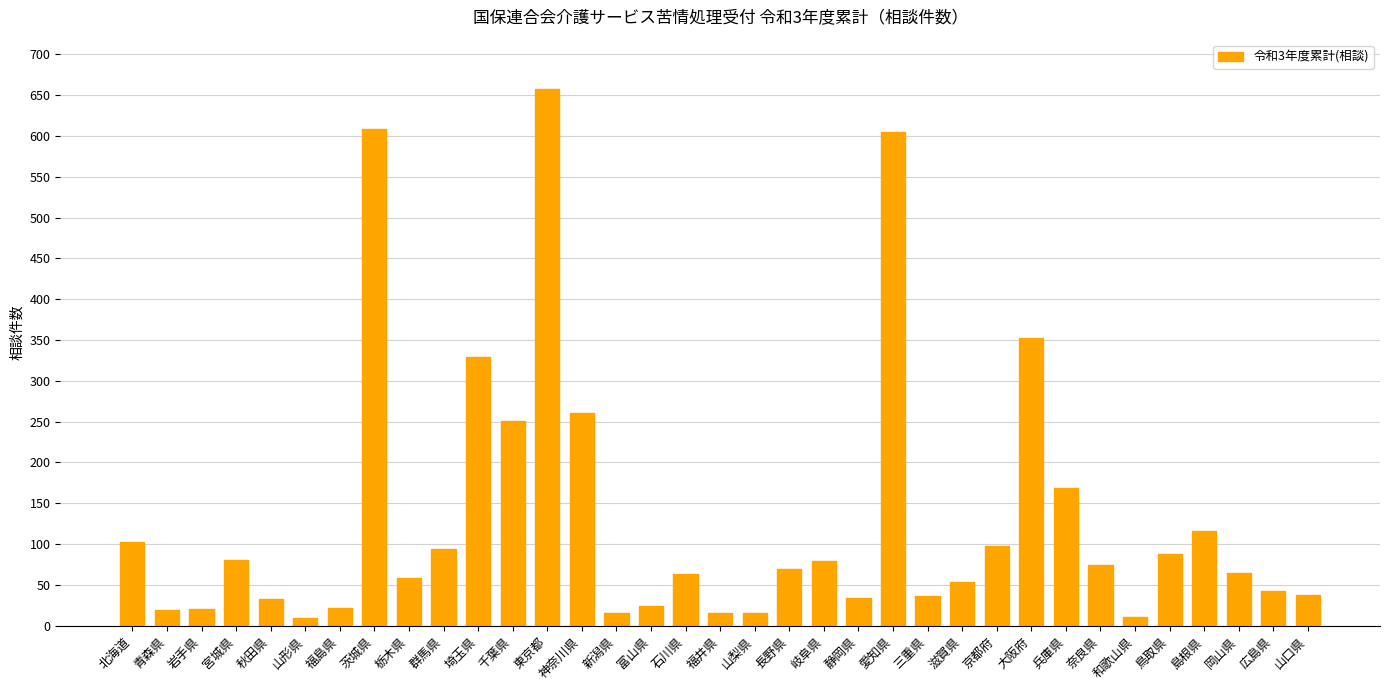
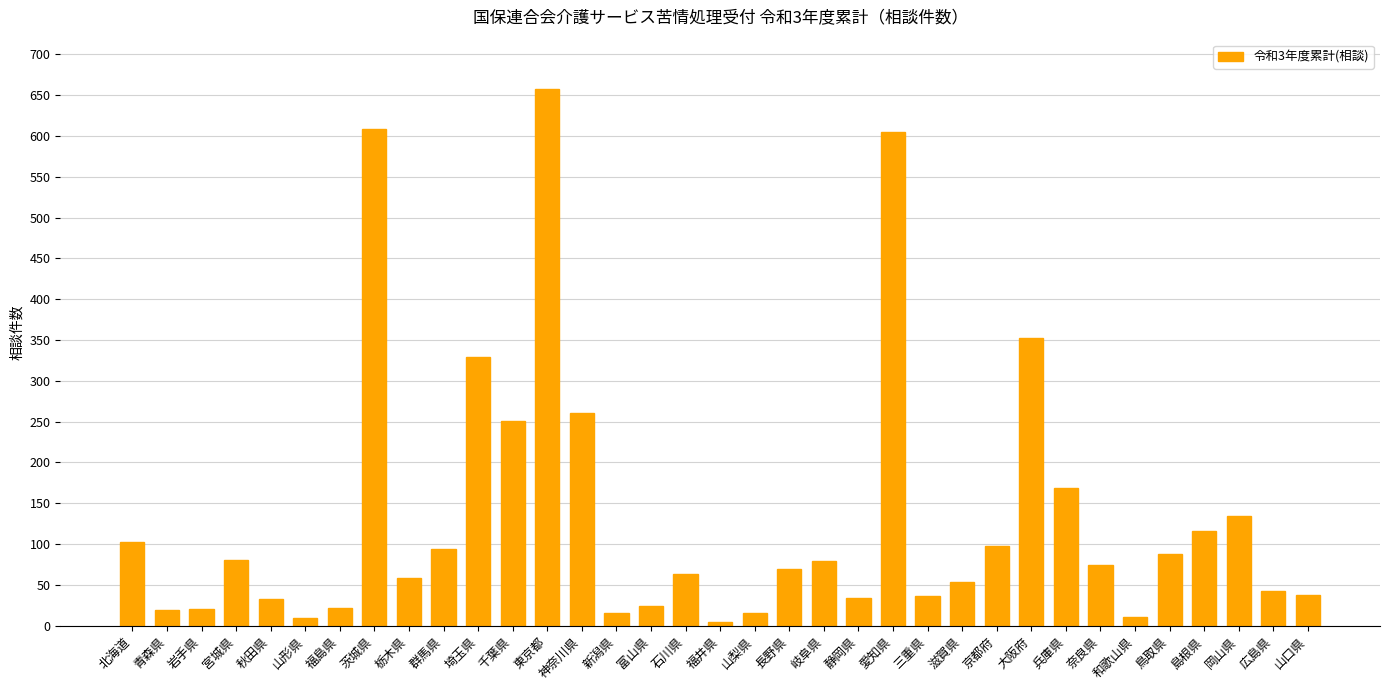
福井県: 20 -> 10
岡山県: 70 -> 140
